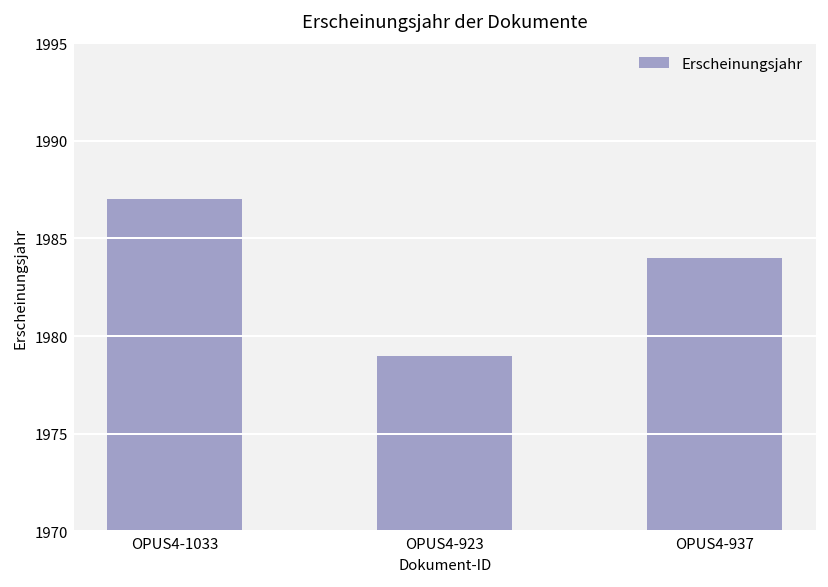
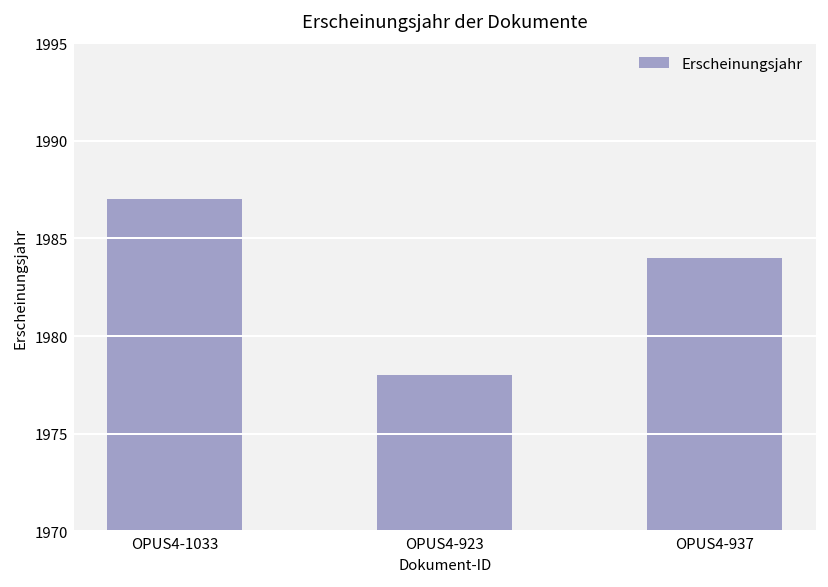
OPUS4-923: 1979 -> 1978
